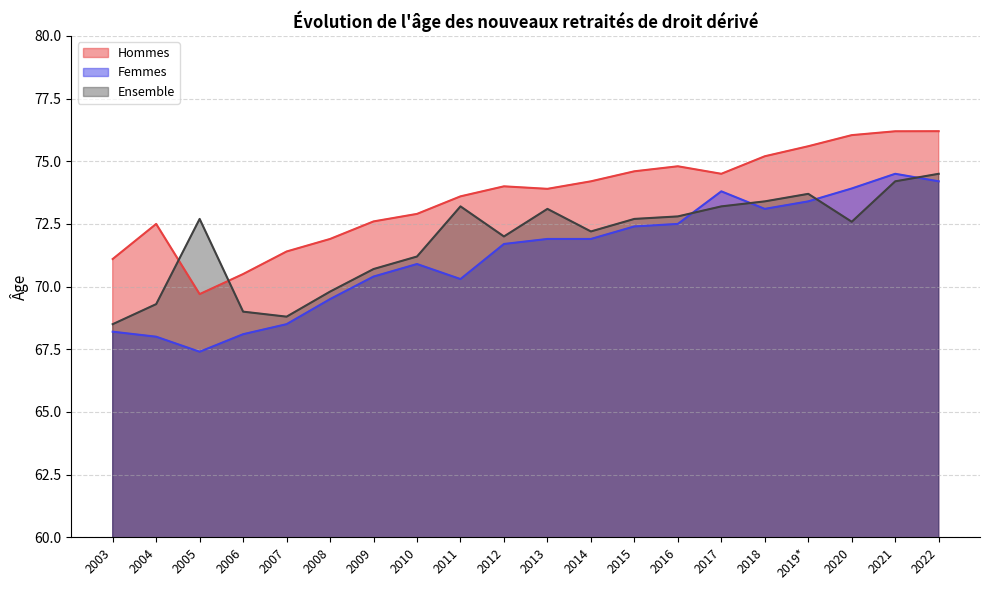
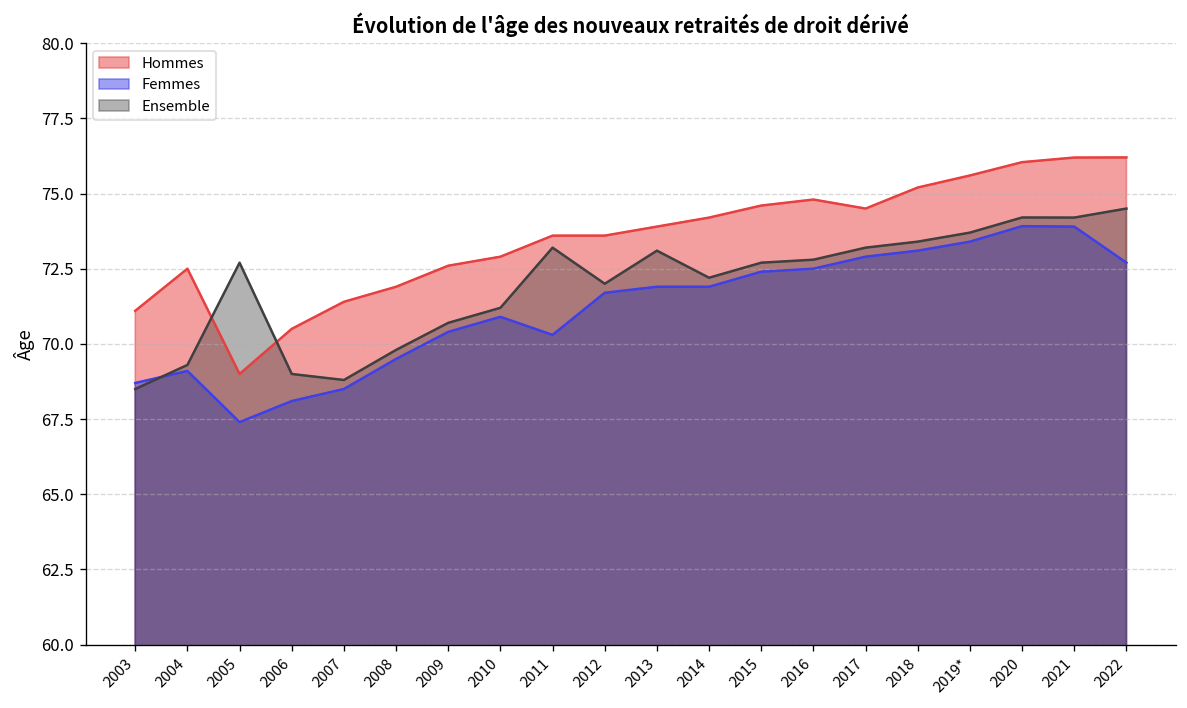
Femmes, 2003: 68.2 -> 68.7
Femmes, 2004: 68.0 -> 69.1
Hommes, 2005: 69.7 -> 69.0
Hommes, 2012: 74.0 -> 73.6
Femmes, 2017: 73.8 -> 72.9
Ensemble, 2020: 72.6 -> 74.2
Femmes, 2021: 74.5 -> 73.9
Femmes, 2022: 74.2 -> 72.7
